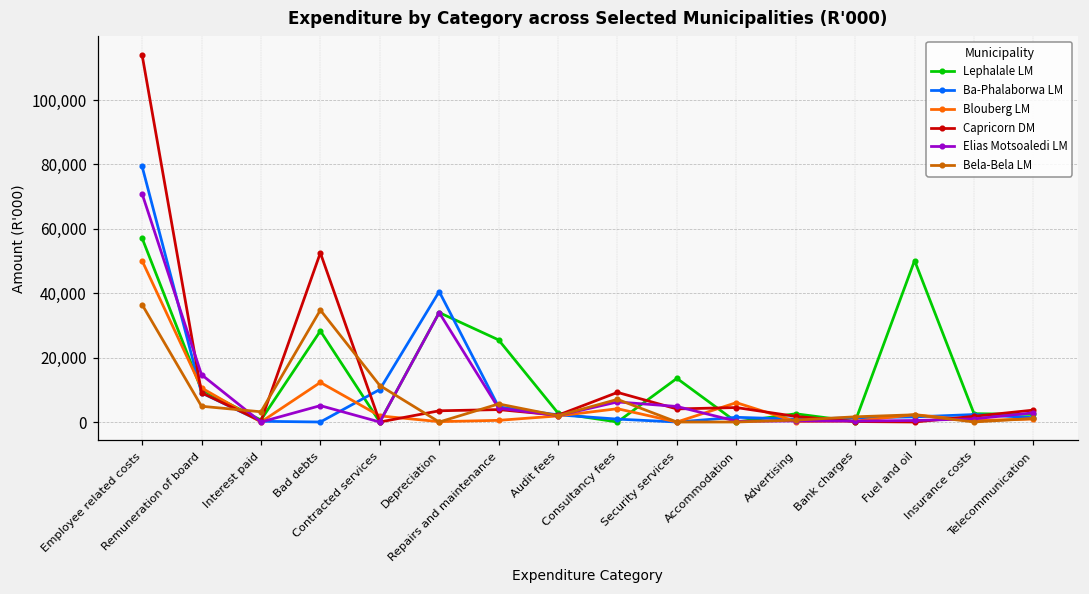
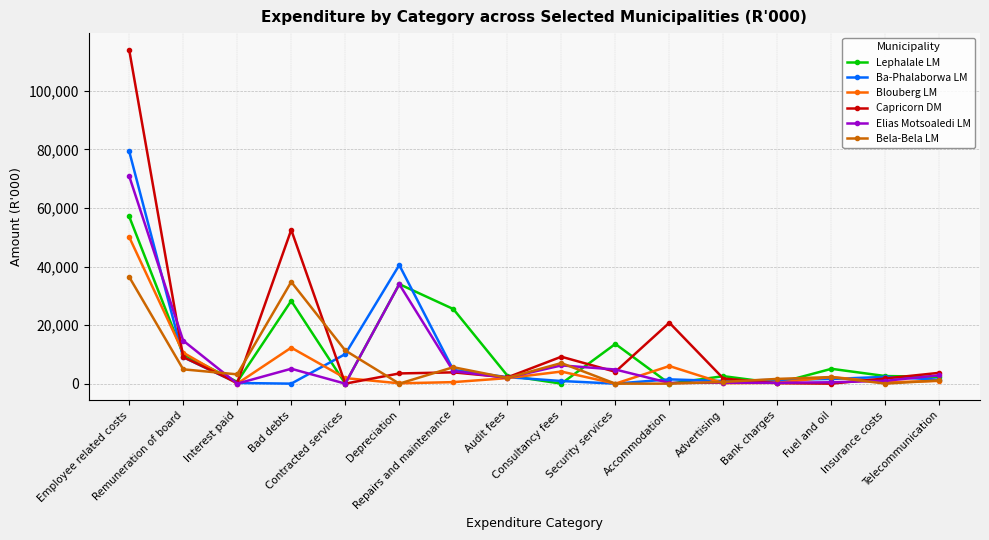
Capricorn DM, Accommodation: 4,000 -> 21,000
Lephalale LM, Fuel and oil: 50,000 -> 5,000
